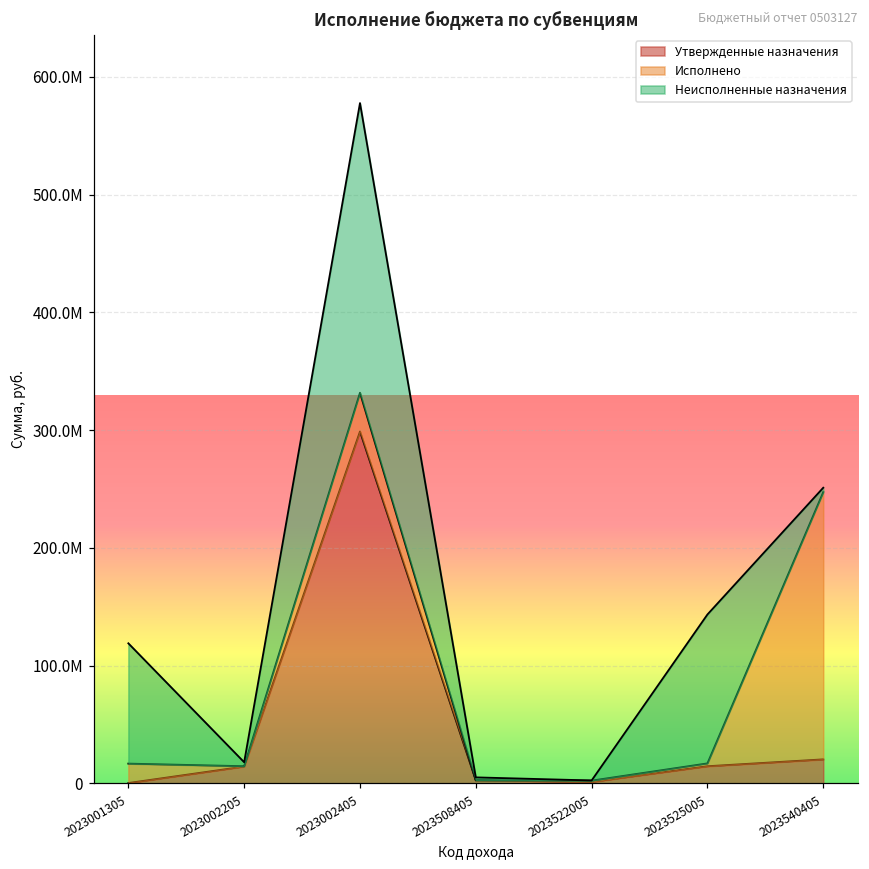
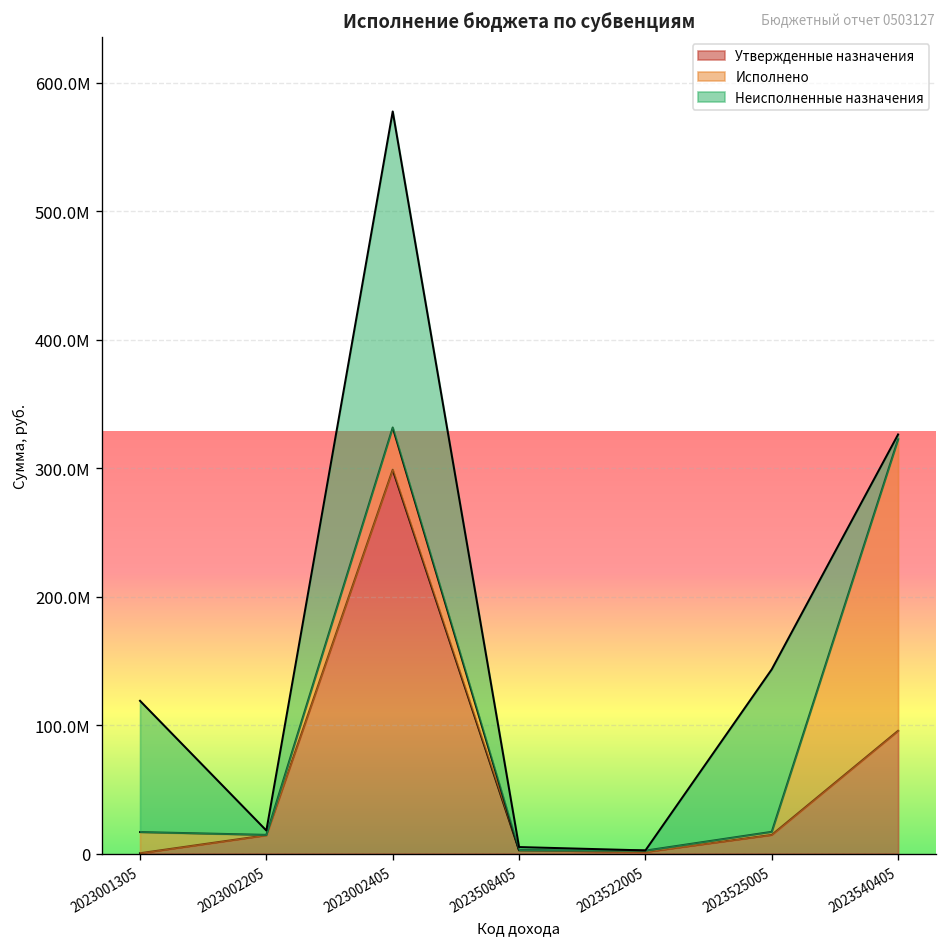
Утвержденные назначения, 2023540405: 20000000 -> 96000000
